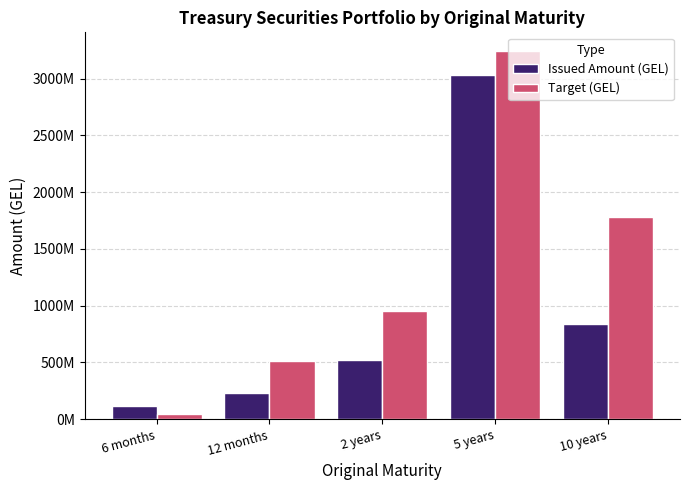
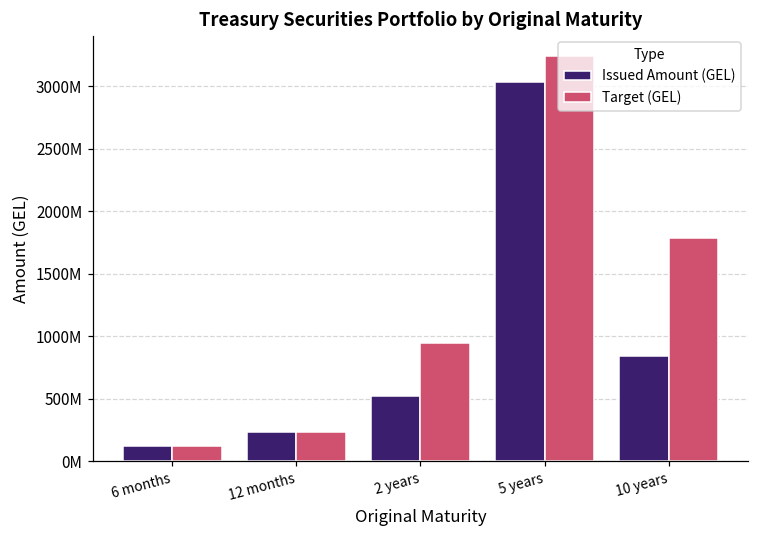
Target (GEL), 6 months: 50000000 -> 120000000
Target (GEL), 12 months: 510000000 -> 230000000
